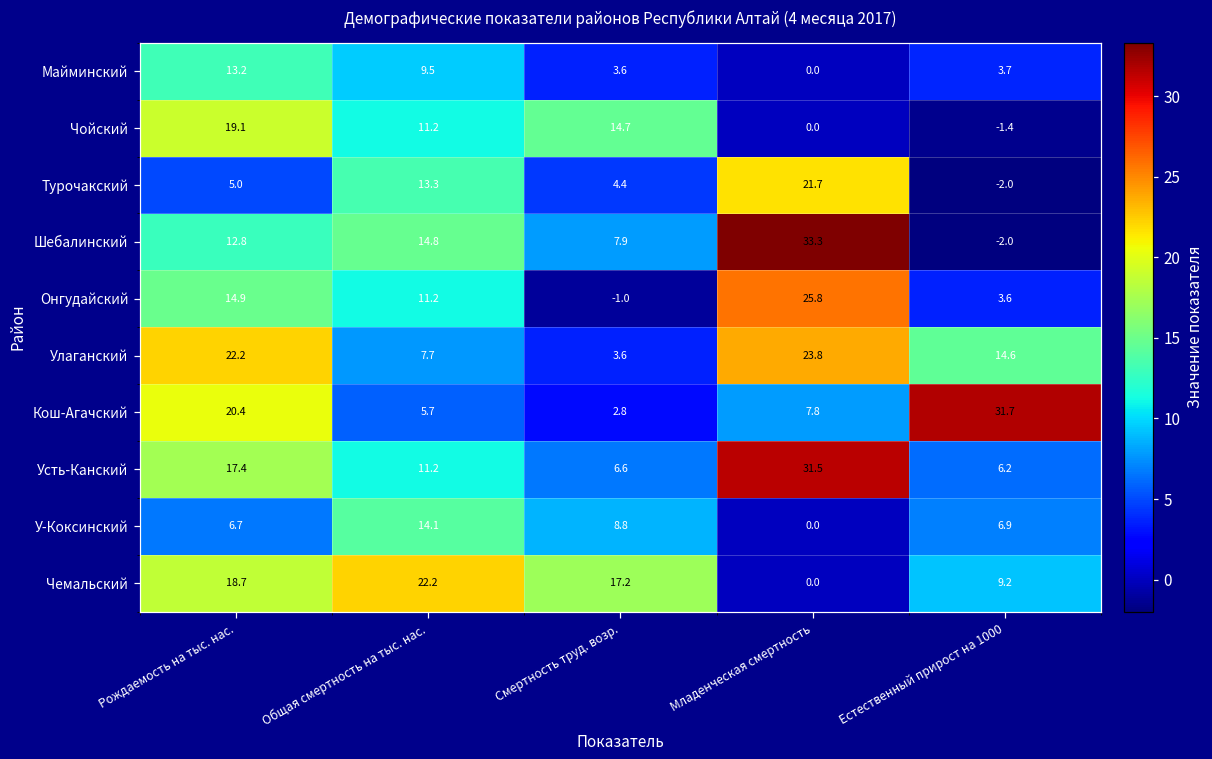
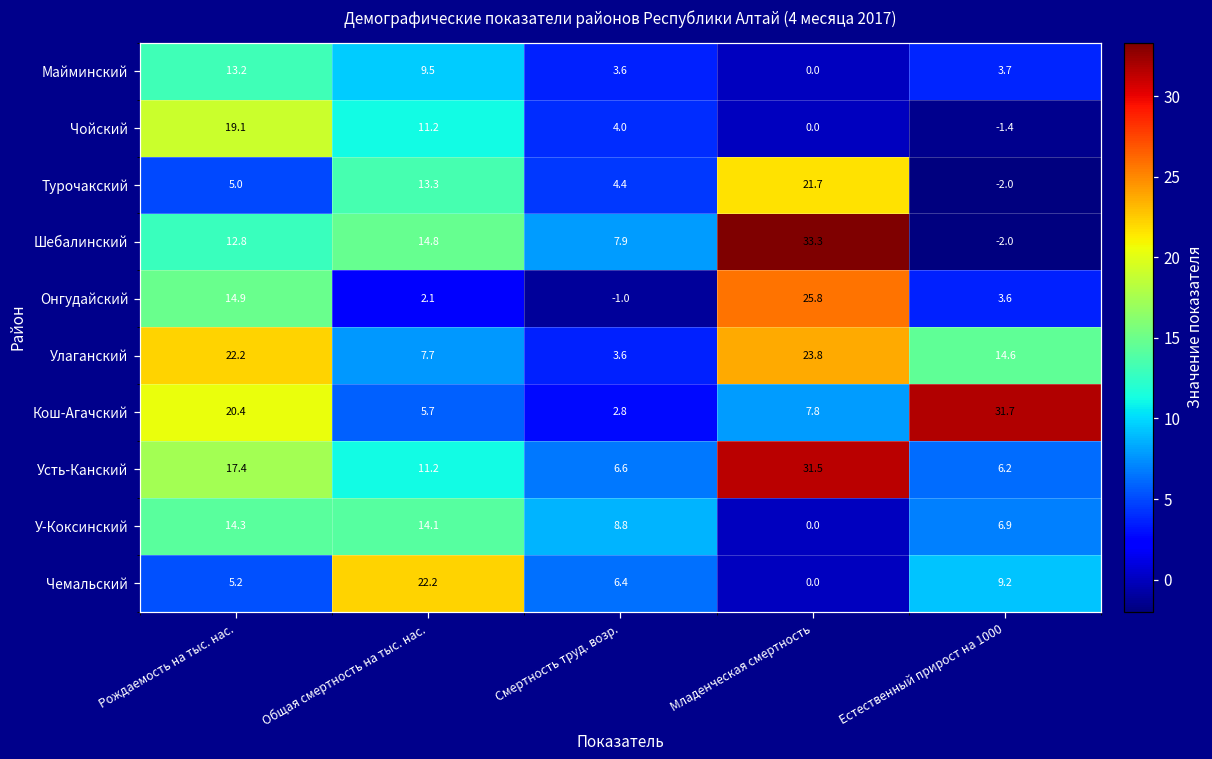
Чойский, Смертность труд. возр.: 14.7 -> 4.0
Онгудайский, Общая смертность на тыс. нас.: 11.2 -> 2.1
У-Коксинский, Рождаемость на тыс. нас.: 6.7 -> 14.3
Чемальский, Рождаемость на тыс. нас.: 18.7 -> 5.2
Чемальский, Смертность труд. возр.: 17.2 -> 6.4
